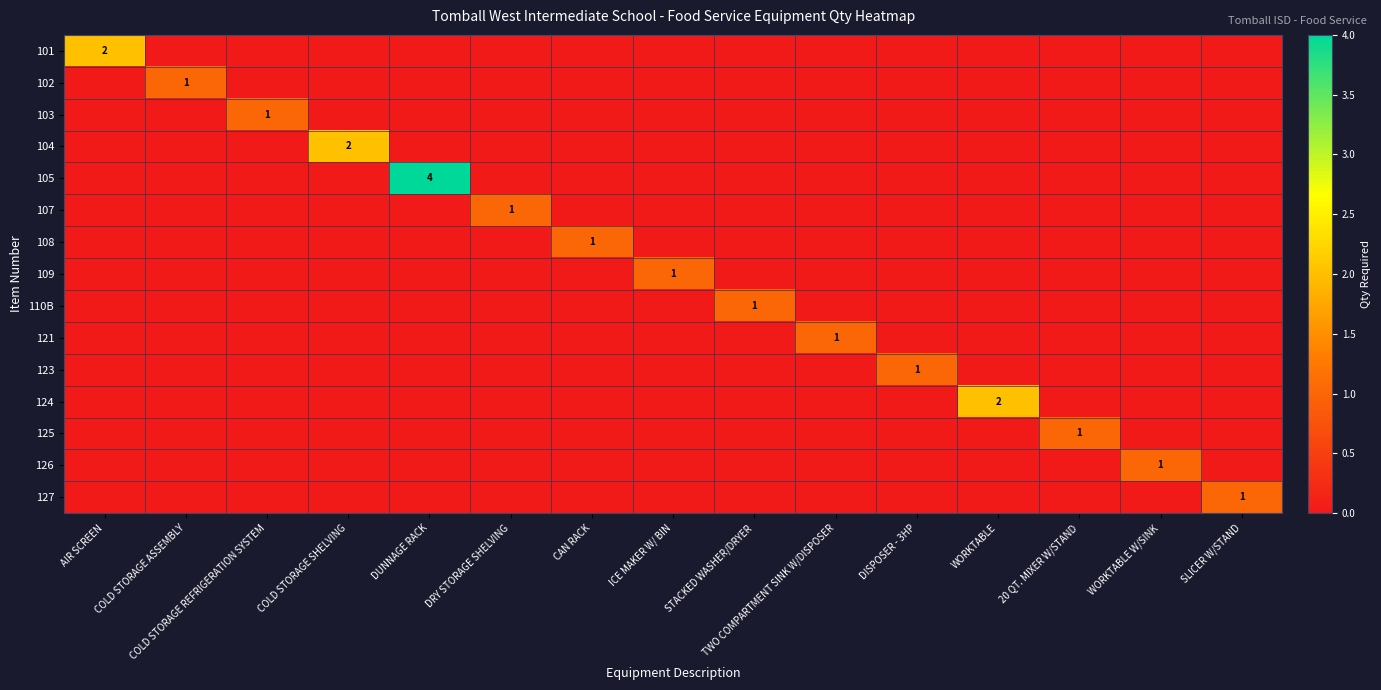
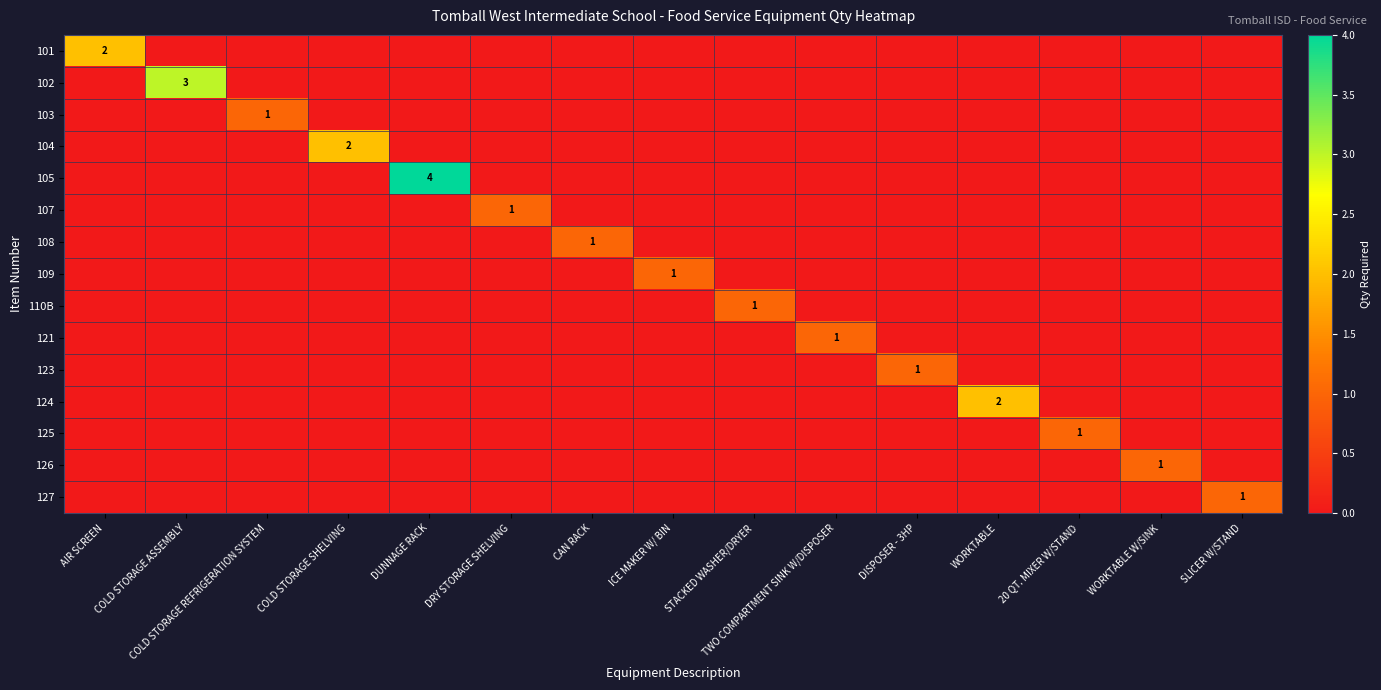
102, COLD STORAGE ASSEMBLY: 1 -> 3
